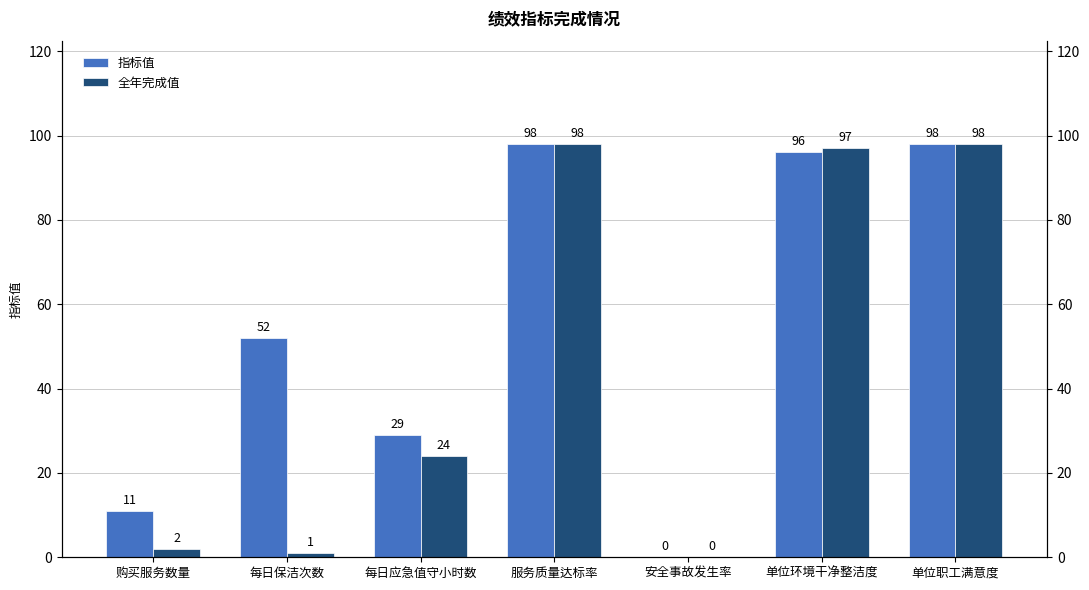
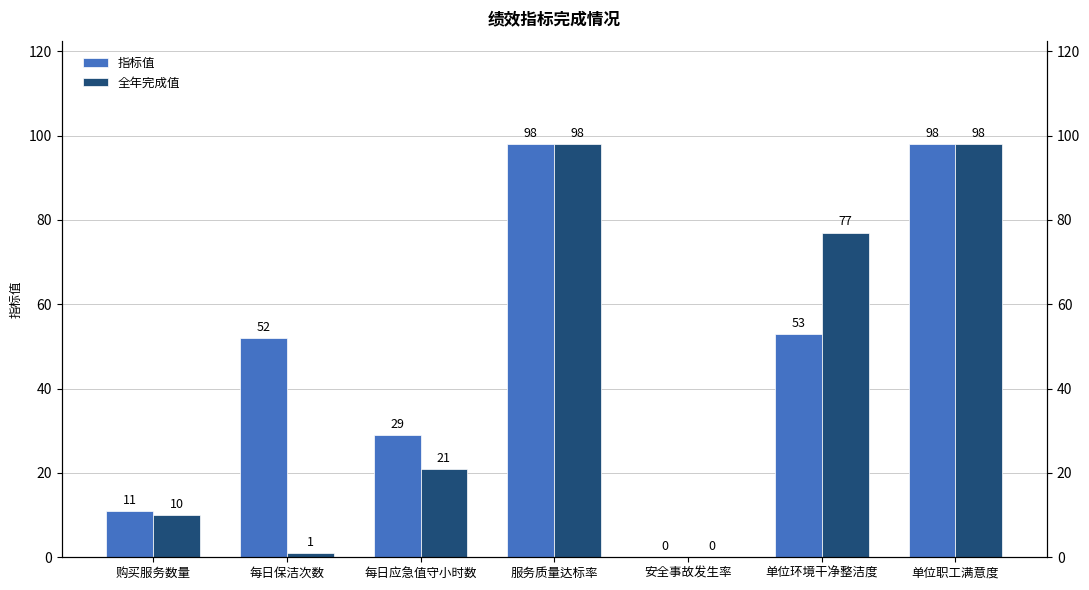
全年完成值, 购买服务数量: 2 -> 10
全年完成值, 每日应急值守小时数: 24 -> 21
指标值, 单位环境干净整洁度: 96 -> 53
全年完成值, 单位环境干净整洁度: 97 -> 77
